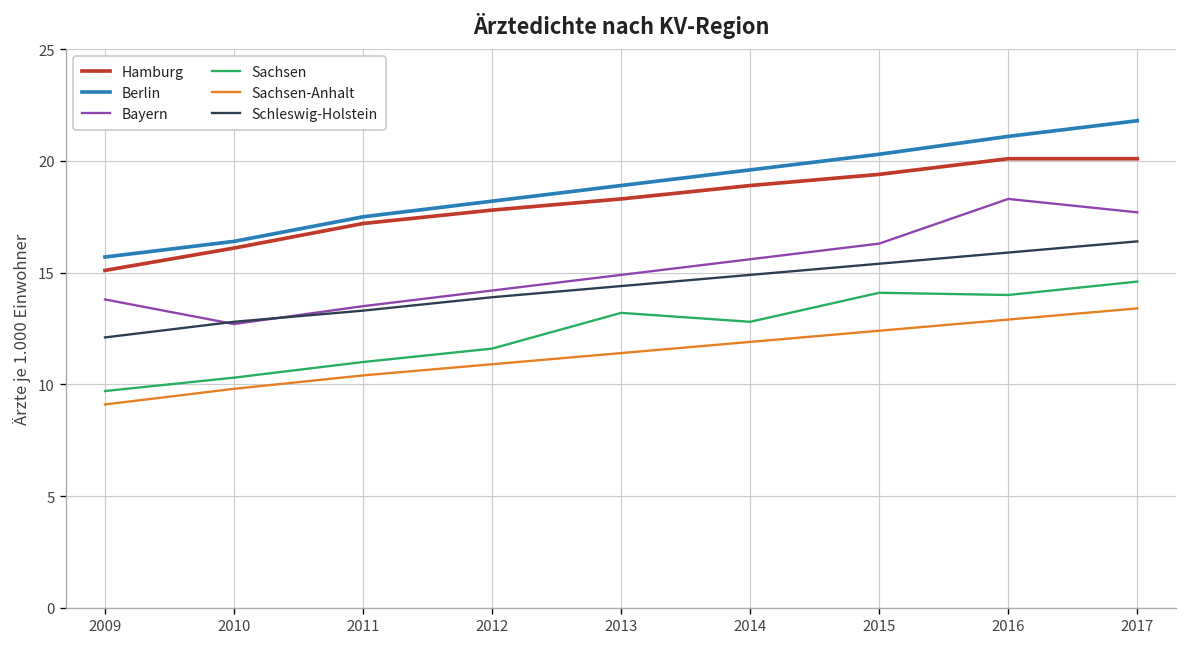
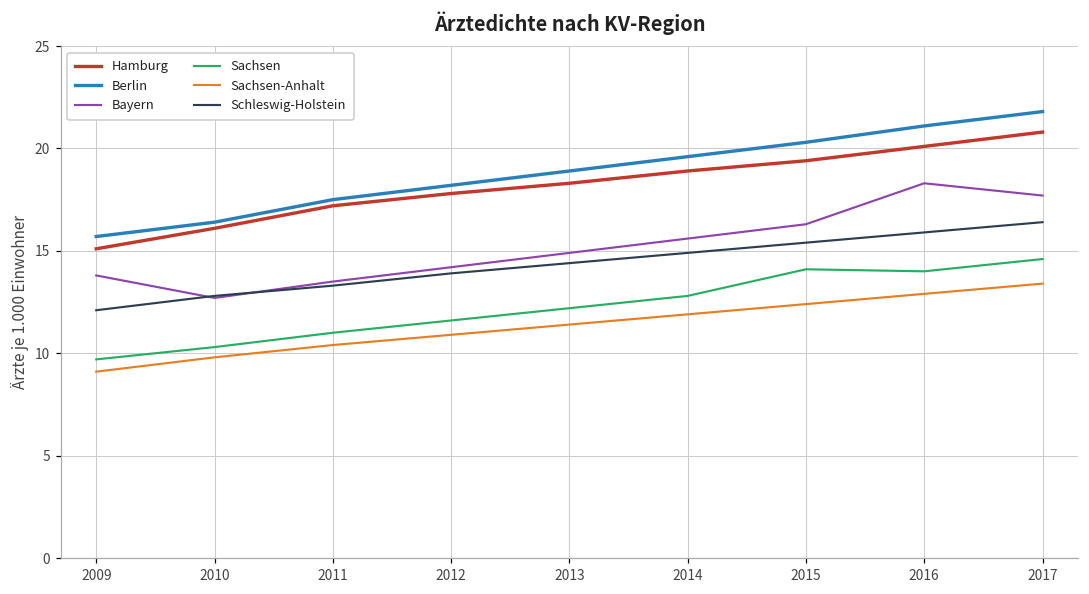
Sachsen, 2013: 13.2 -> 12.2
Hamburg, 2017: 20.1 -> 20.8
